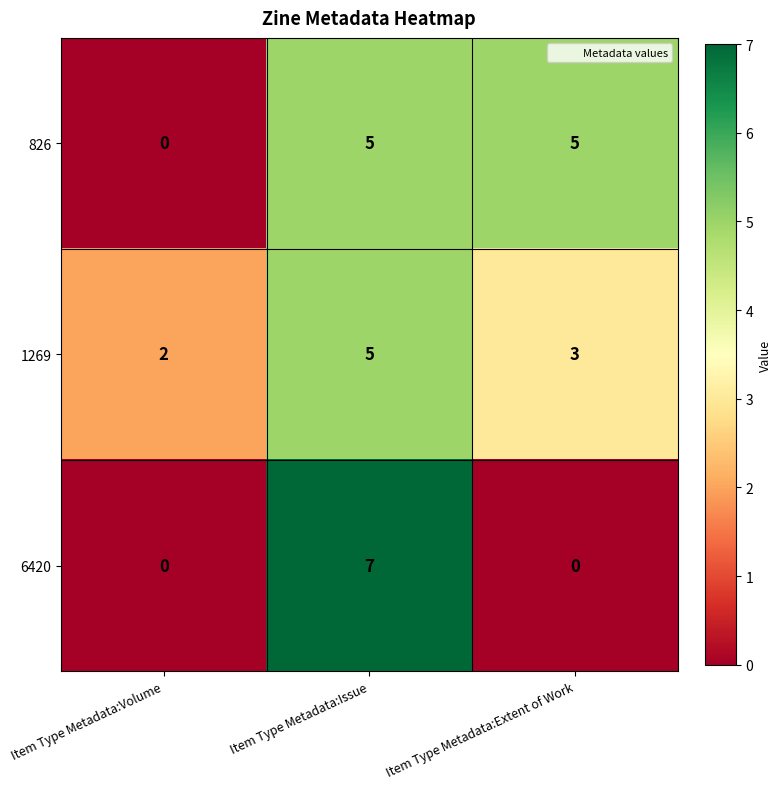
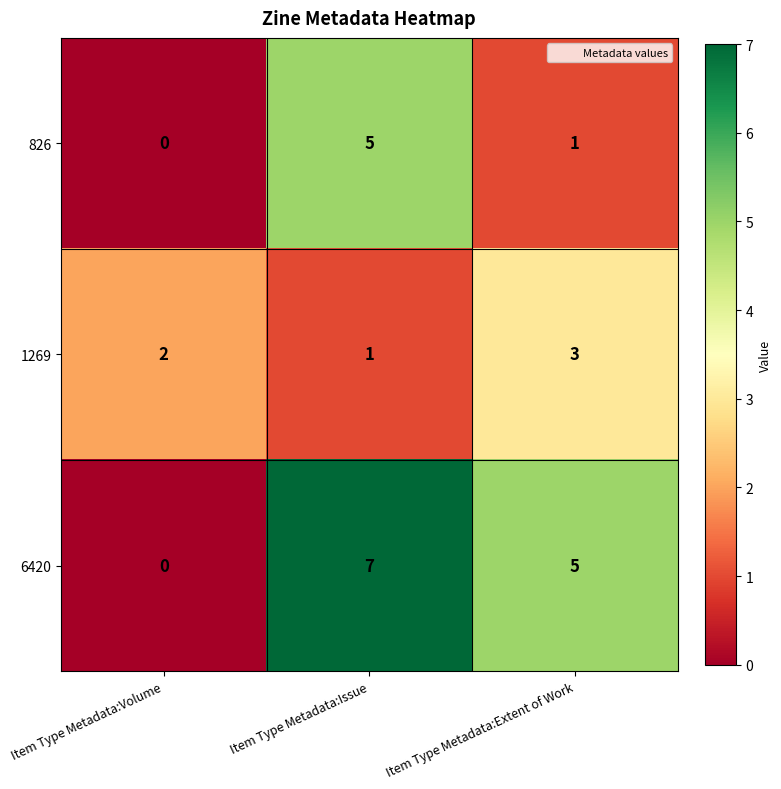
826, Item Type Metadata:Extent of Work: 5 -> 1
1269, Item Type Metadata:Issue: 5 -> 1
6420, Item Type Metadata:Extent of Work: 0 -> 5
